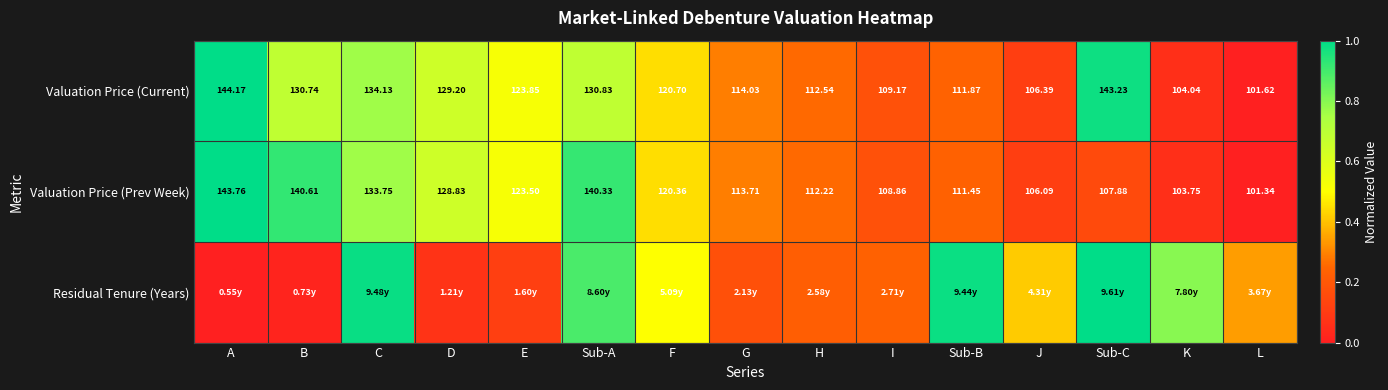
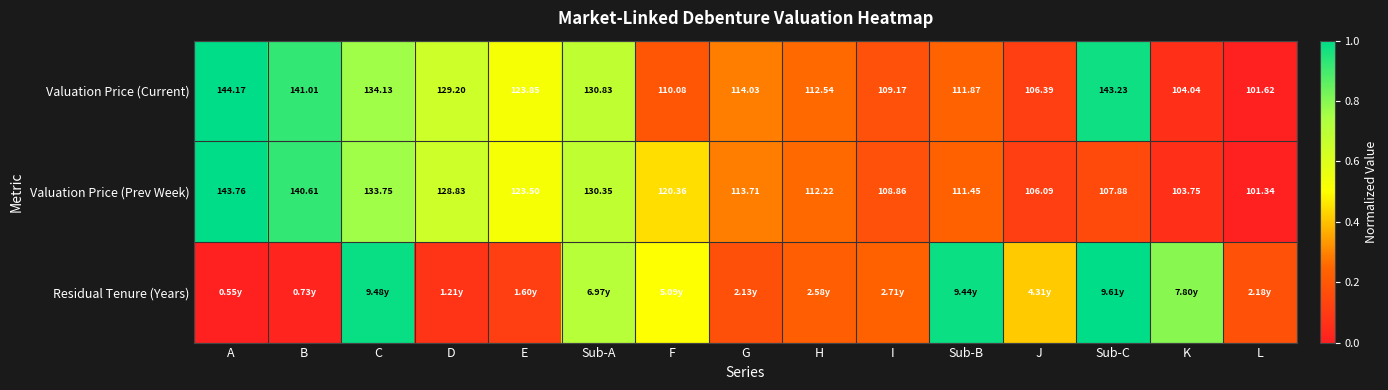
Valuation Price (Current), B: 130.74 -> 141.01
Valuation Price (Current), F: 120.70 -> 110.08
Valuation Price (Prev Week), Sub-A: 140.33 -> 130.35
Residual Tenure (Years), Sub-A: 8.60y -> 6.97y
Residual Tenure (Years), L: 3.67y -> 2.18y
